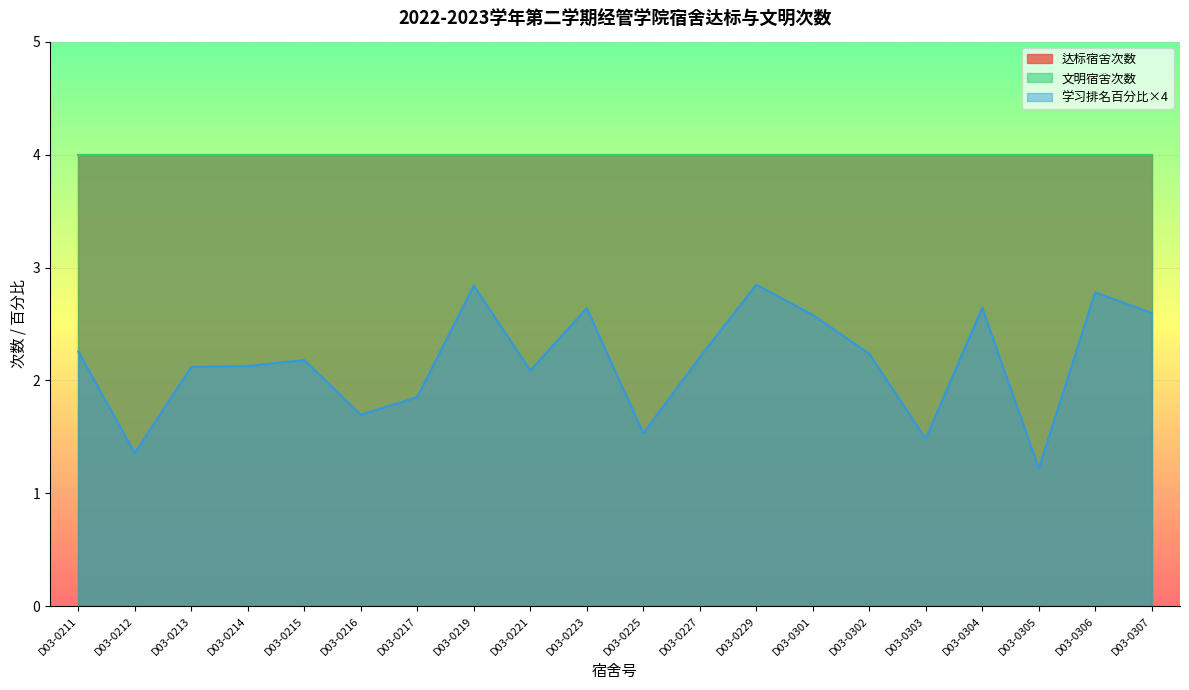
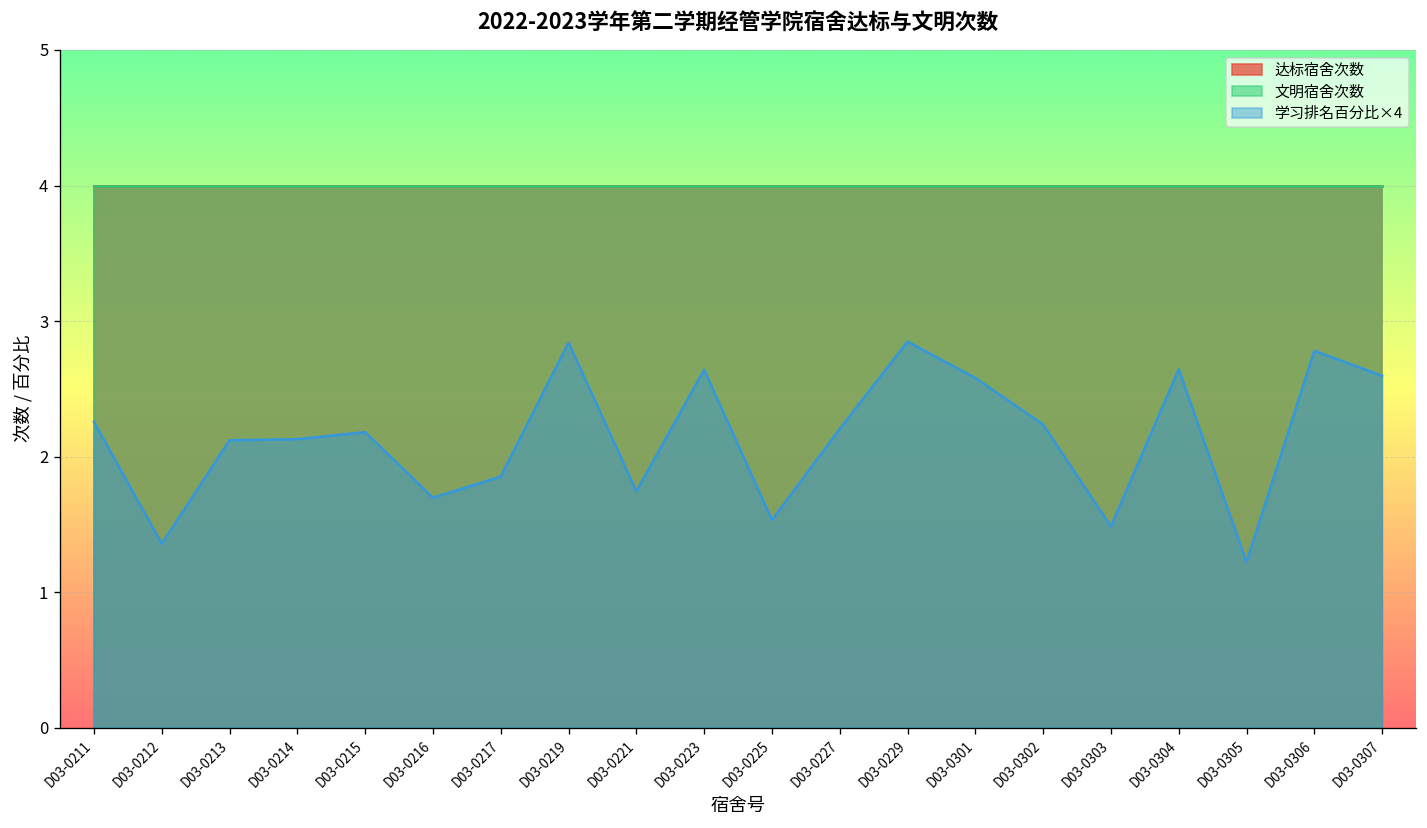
学习排名百分比×4, D03-0221: 2.09 -> 1.74
